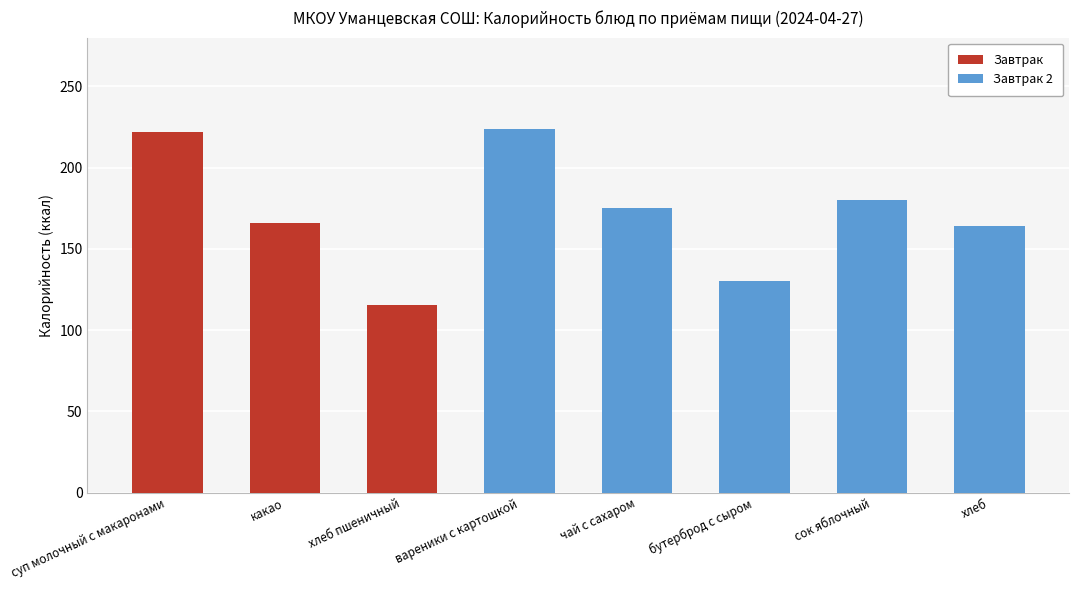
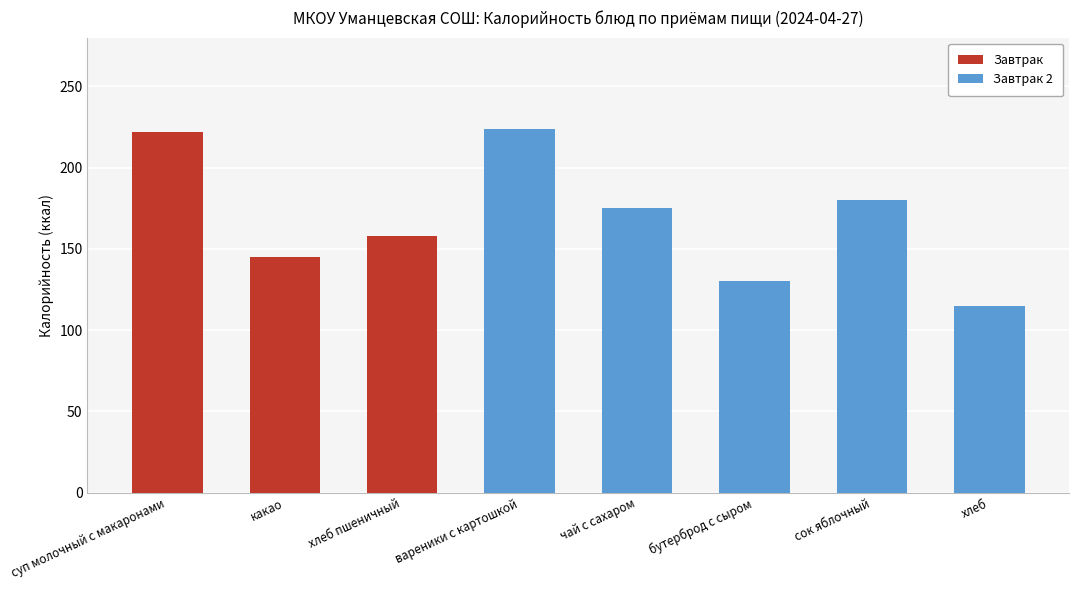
Завтрак, какао: 166 -> 145
Завтрак, хлеб пшеничный: 116 -> 158
Завтрак 2, хлеб: 164 -> 115
